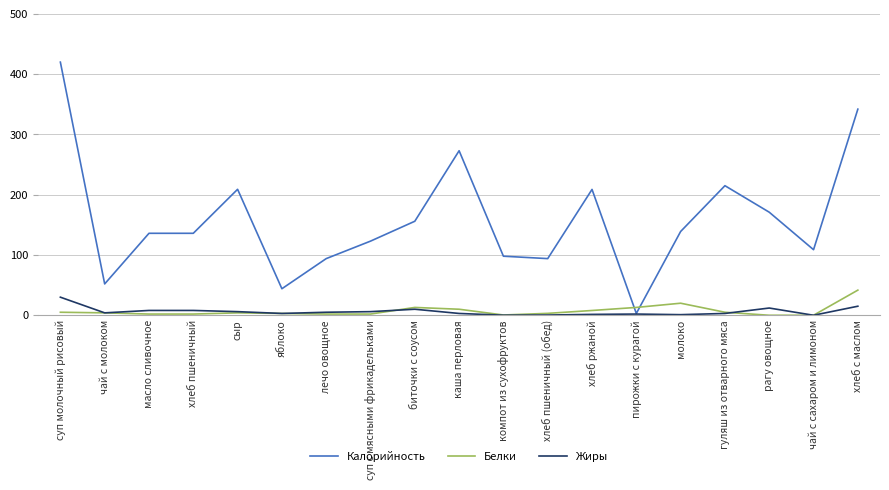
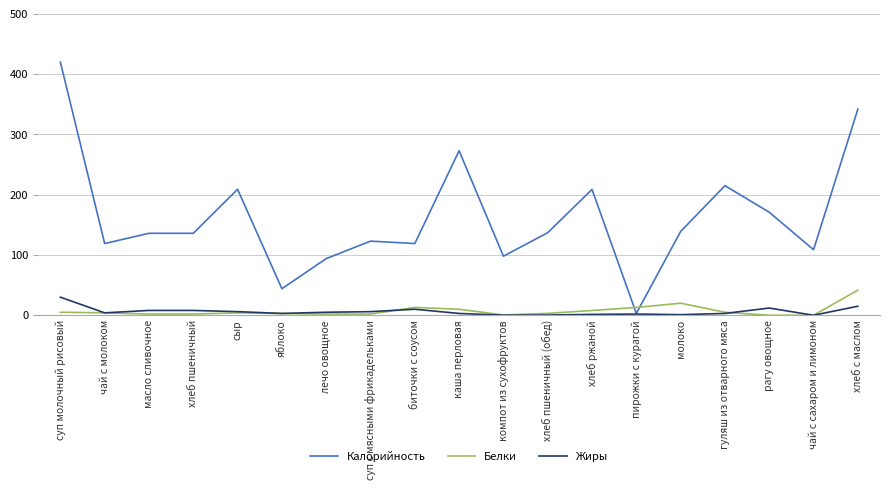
Калорийность, чай с молоком: 50 -> 120
Калорийность, биточки с соусом: 160 -> 120
Калорийность, хлеб пшеничный (обед): 90 -> 140
